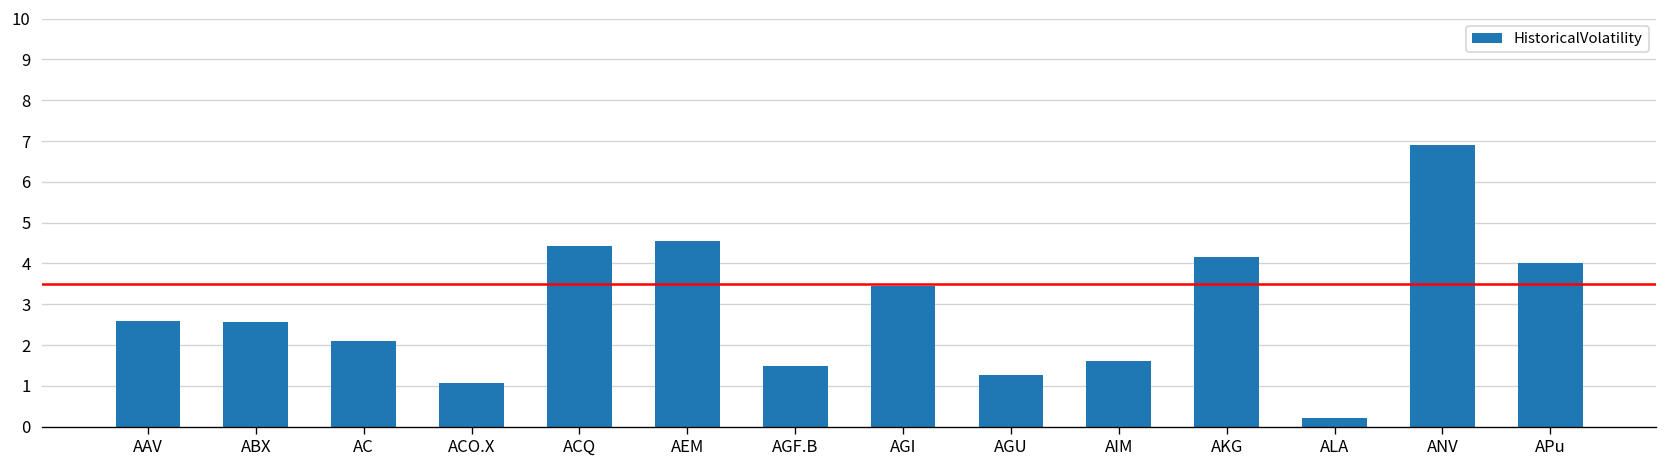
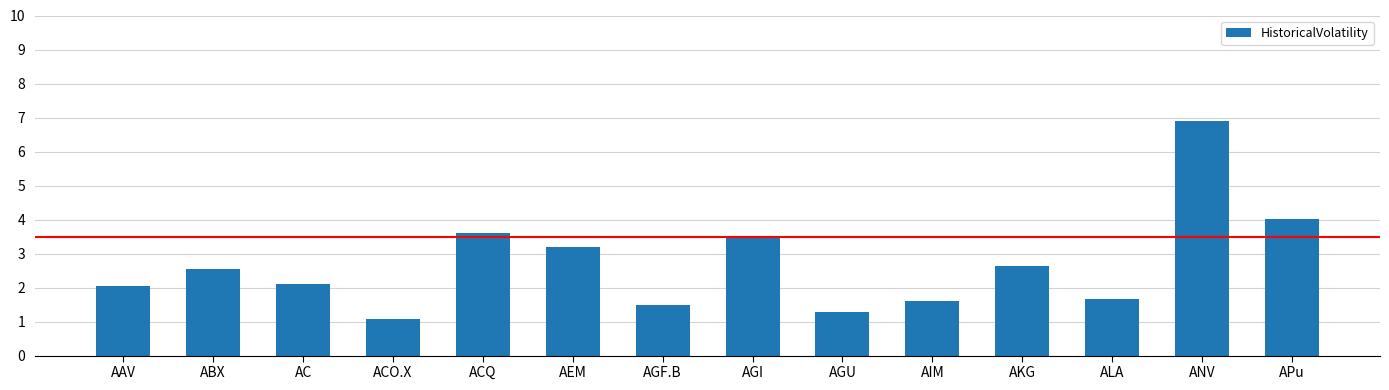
AAV: 2.6 -> 2.1
ACQ: 4.4 -> 3.6
AEM: 4.5 -> 3.2
AKG: 4.2 -> 2.6
ALA: 0.2 -> 1.7
